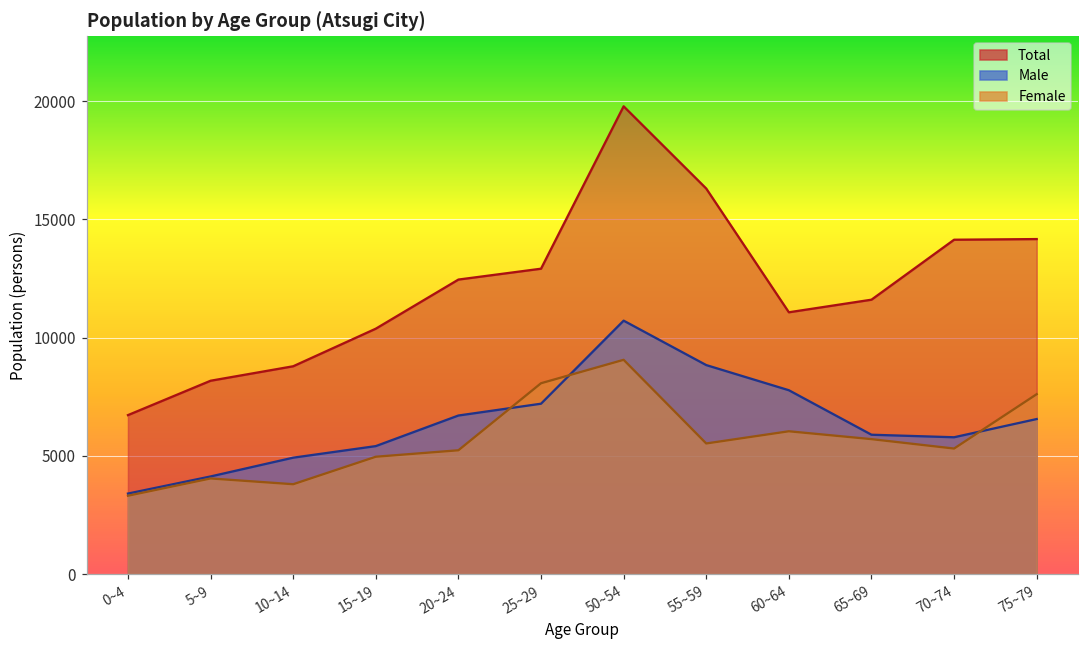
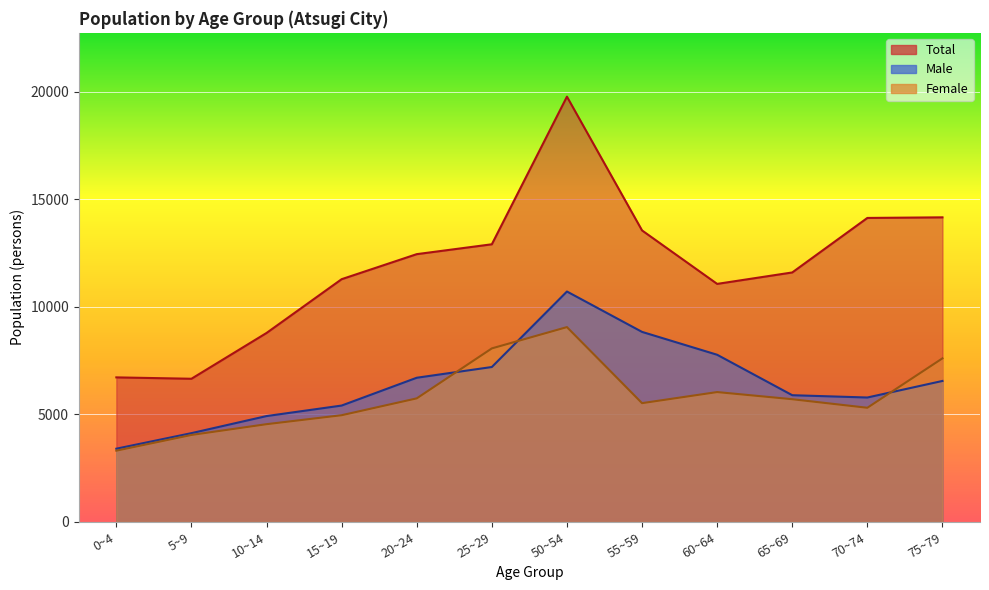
Total, 5~9: 8200 -> 6700
Female, 10~14: 3800 -> 4500
Total, 15~19: 10400 -> 11300
Female, 20~24: 5200 -> 5700
Total, 55~59: 16300 -> 13600
